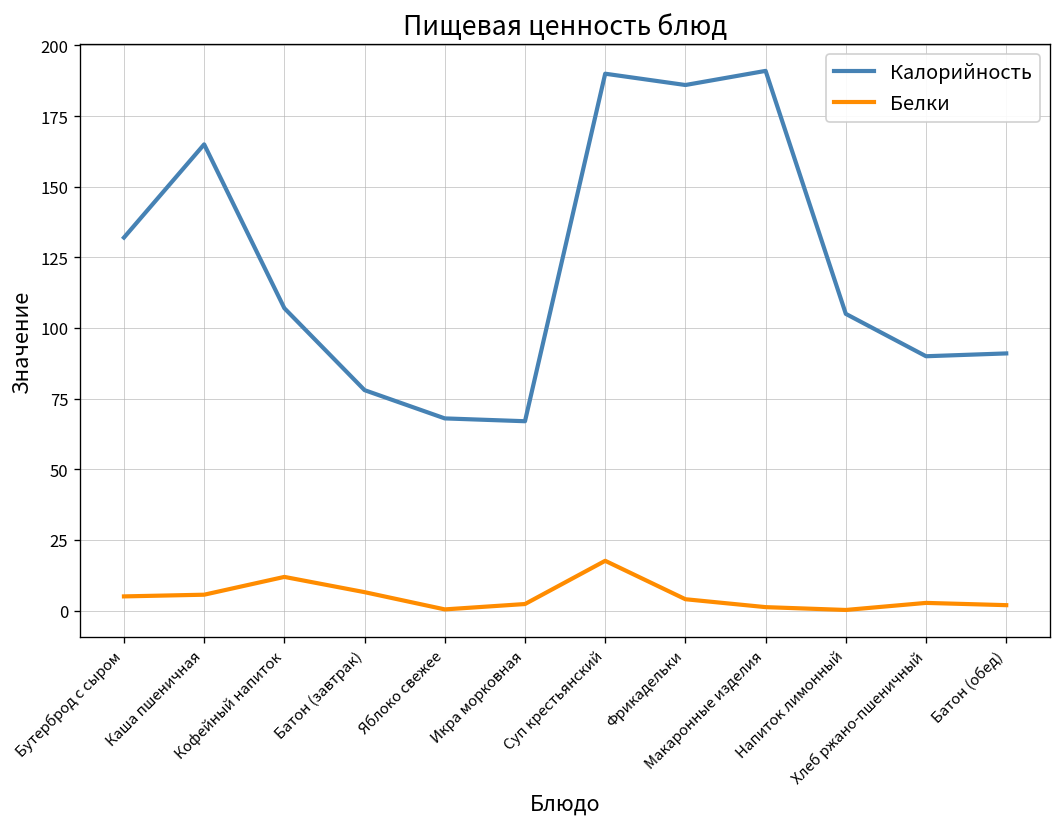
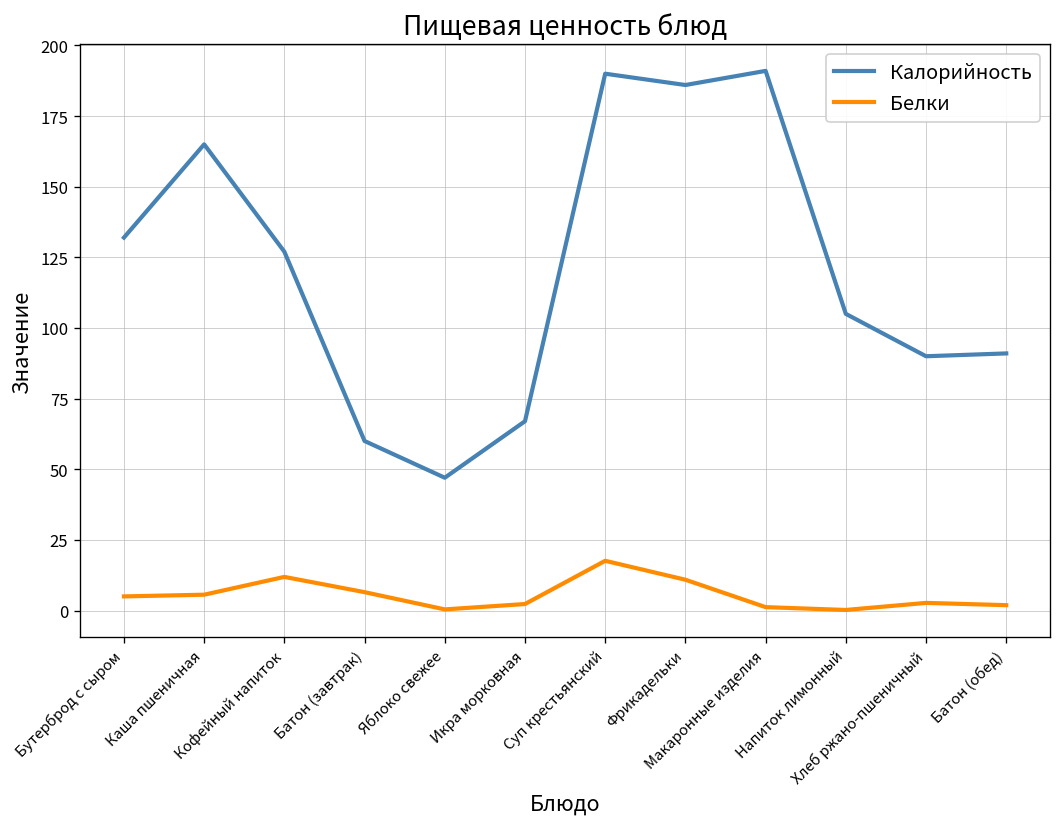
Калорийность, Кофейный напиток: 107 -> 127
Калорийность, Батон (завтрак): 78 -> 60
Калорийность, Яблоко свежее: 68 -> 47
Белки, Фрикадельки: 4 -> 11
